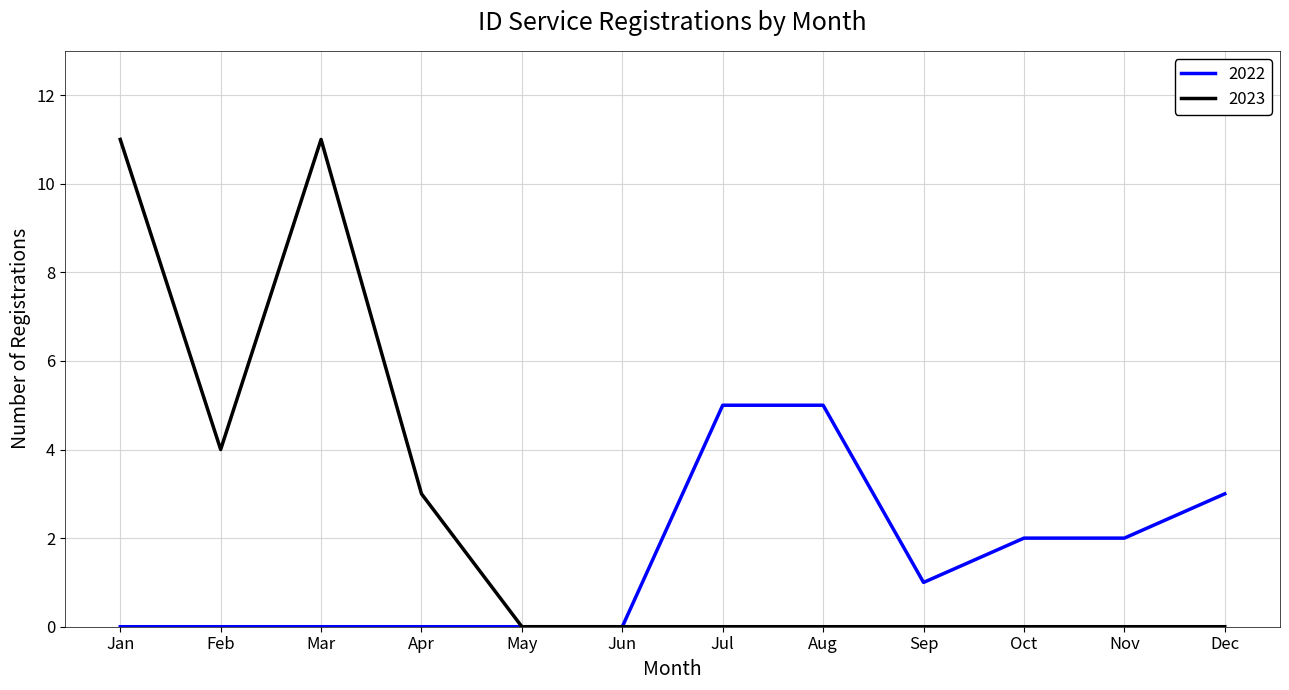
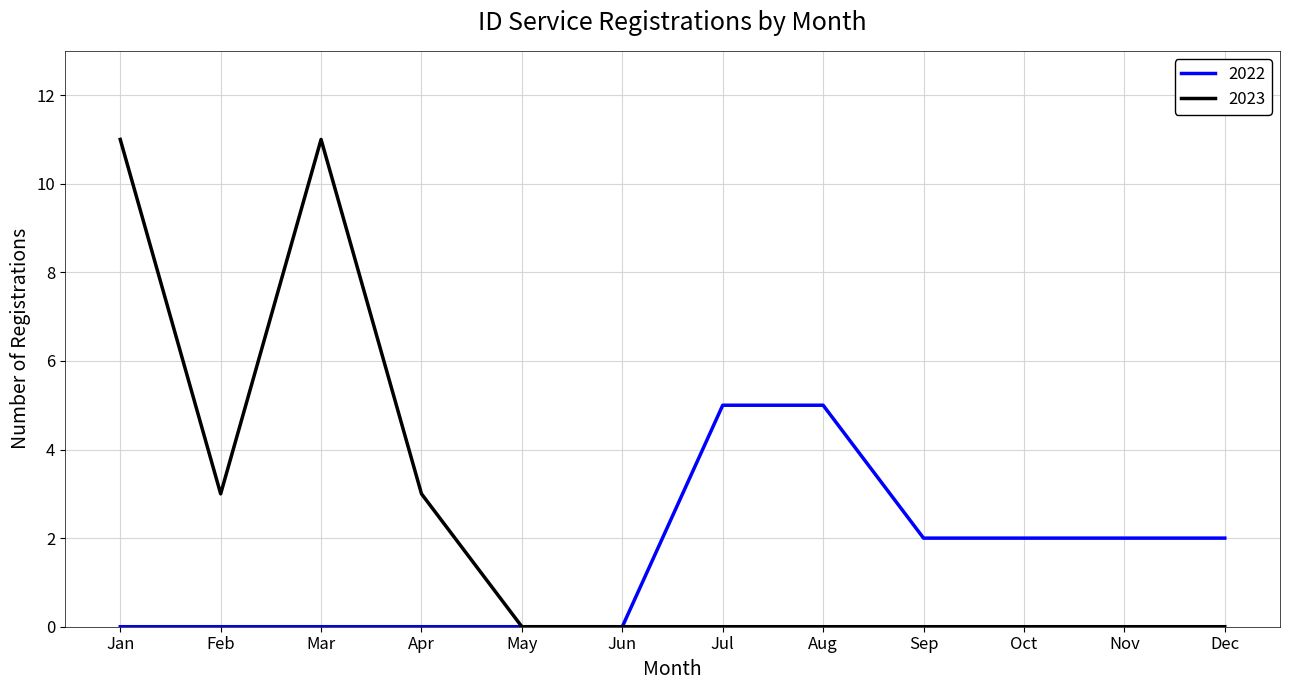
2023, Feb: 4 -> 3
2022, Sep: 1 -> 2
2022, Dec: 3 -> 2
